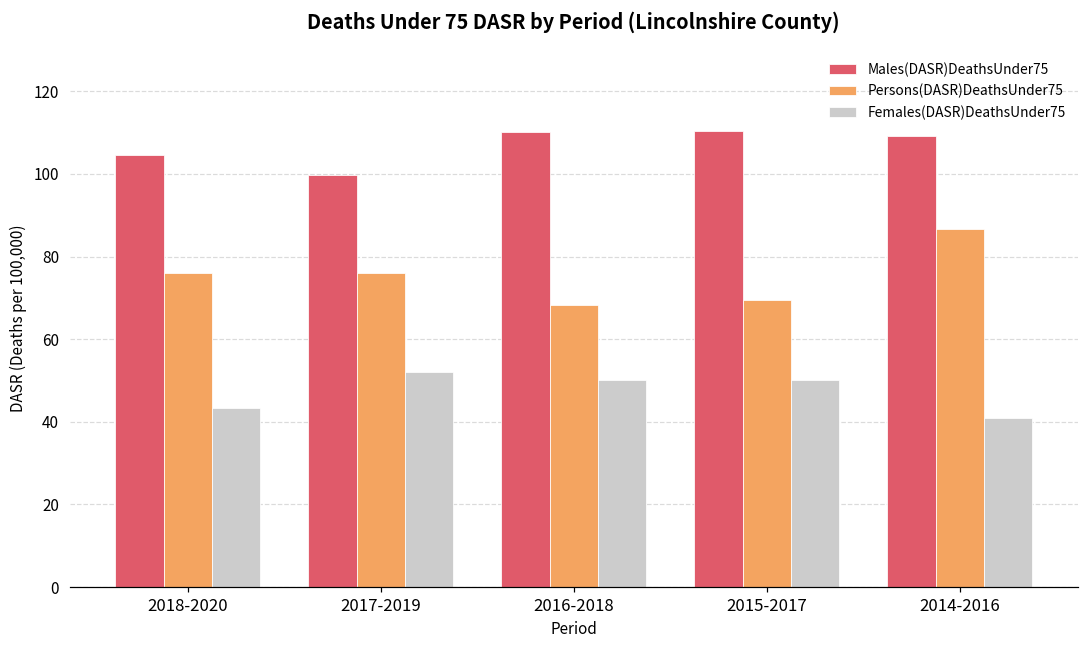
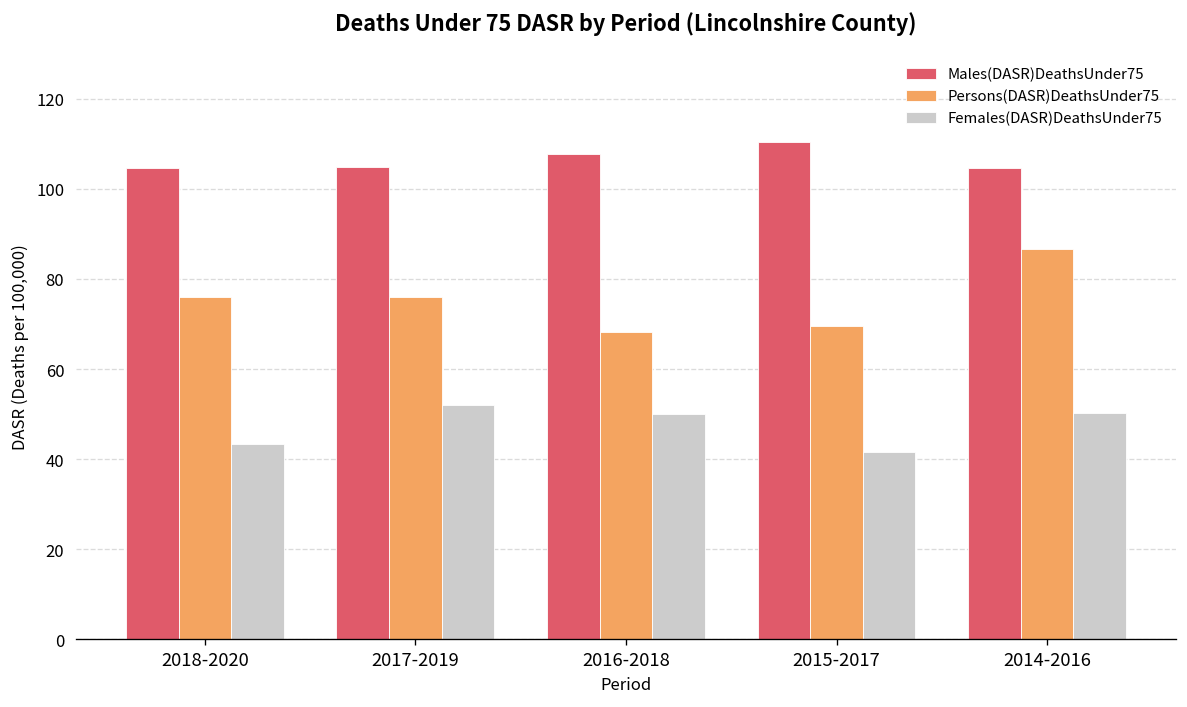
Males(DASR)DeathsUnder75, 2017-2019: 100 -> 105
Males(DASR)DeathsUnder75, 2016-2018: 110 -> 108
Females(DASR)DeathsUnder75, 2015-2017: 50 -> 42
Males(DASR)DeathsUnder75, 2014-2016: 109 -> 105
Females(DASR)DeathsUnder75, 2014-2016: 41 -> 50
